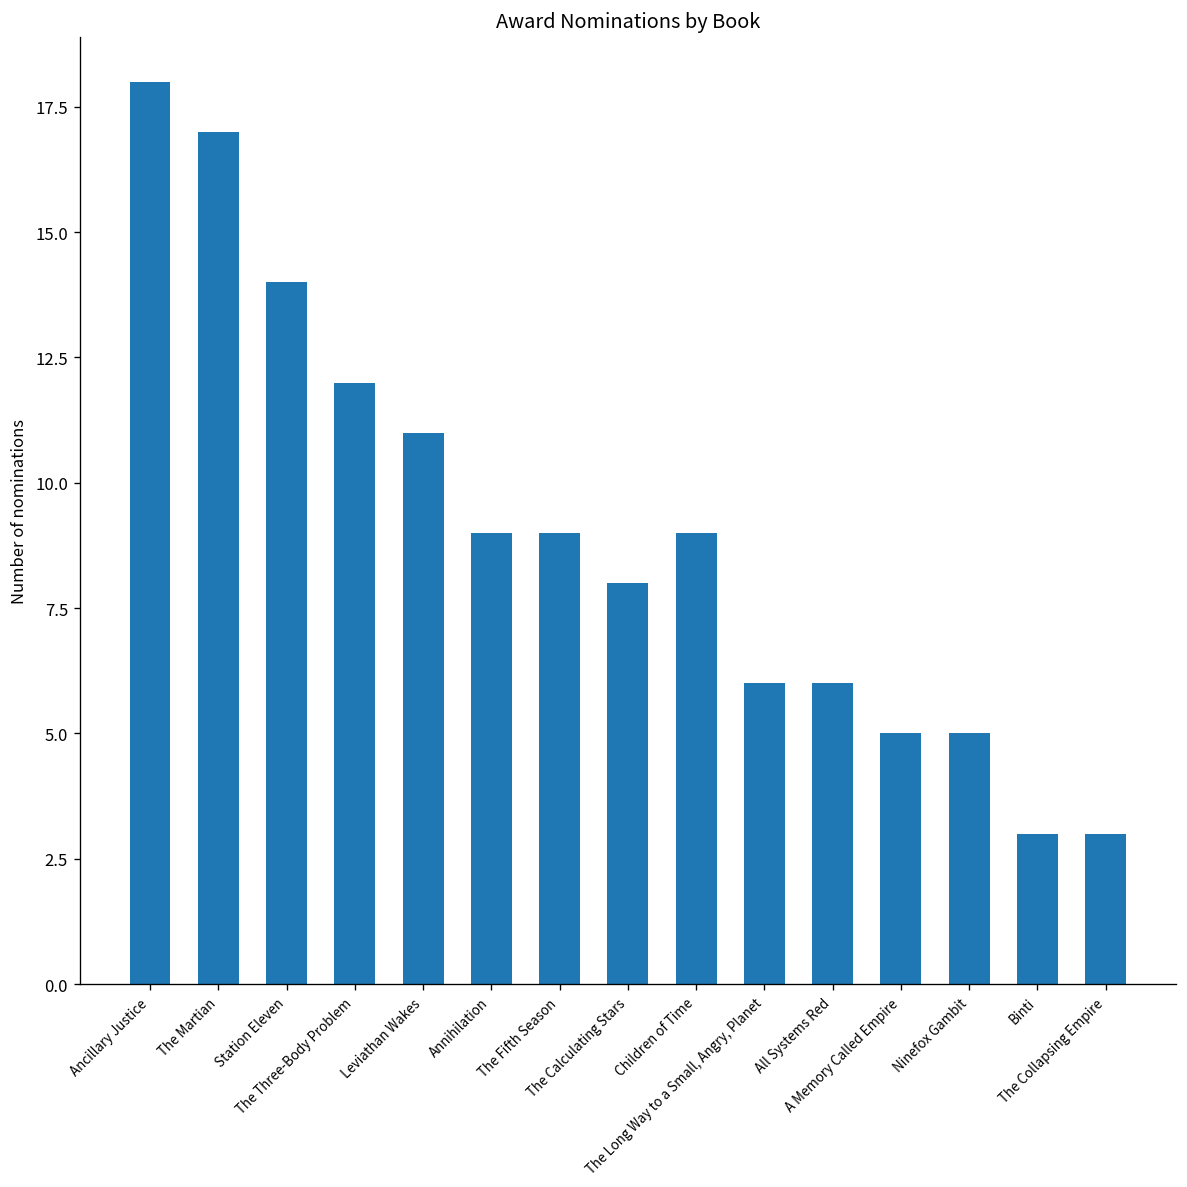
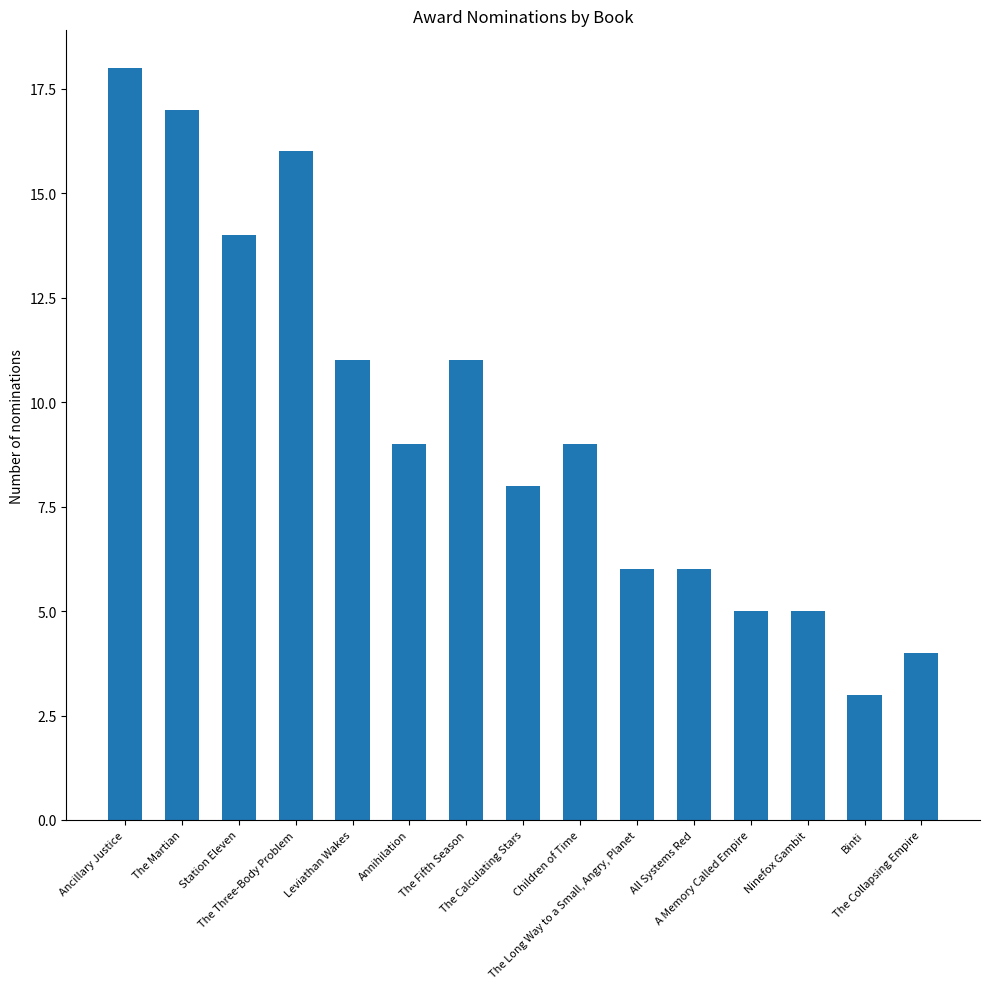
The Three-Body Problem: 12 -> 16
The Fifth Season: 9 -> 11
The Collapsing Empire: 3 -> 4
